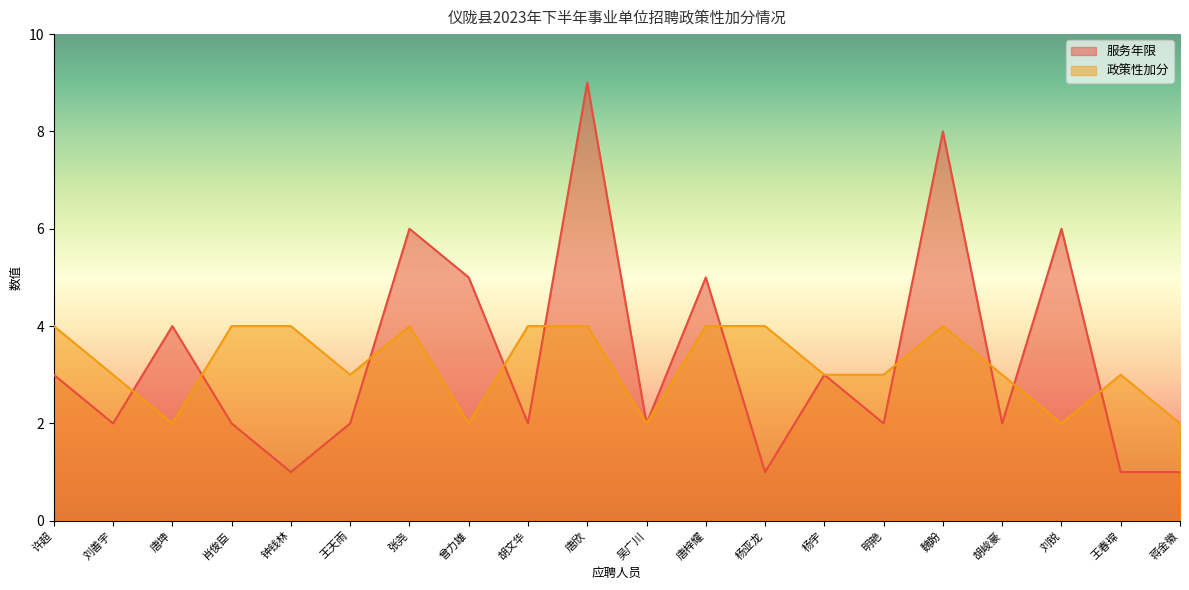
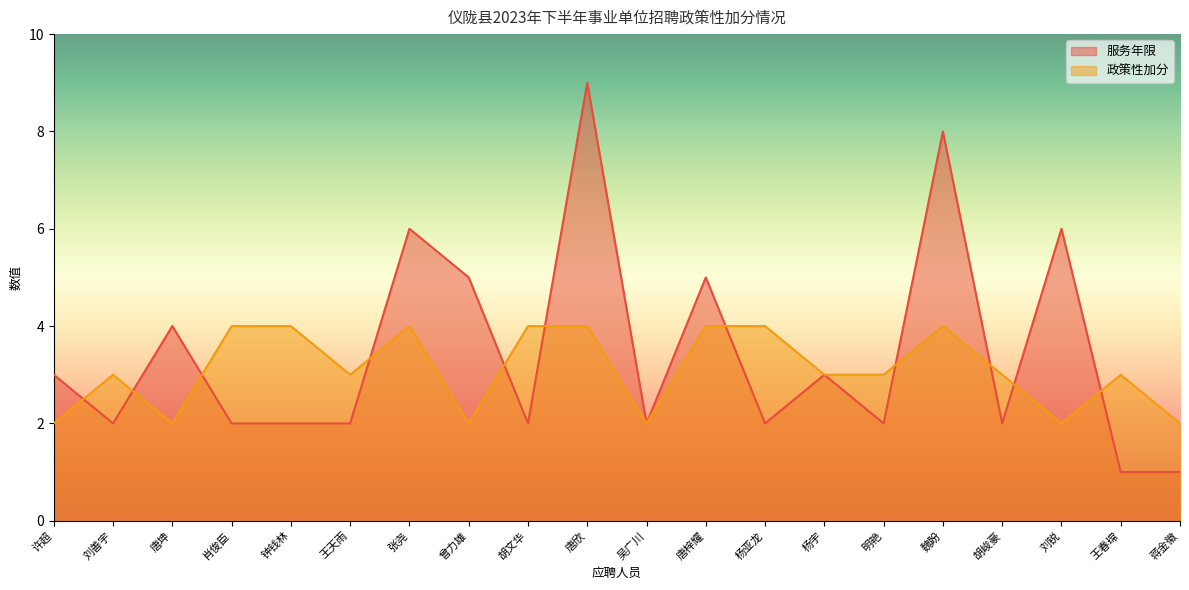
政策性加分, 许超: 4 -> 2
服务年限, 钟钱林: 1 -> 2
服务年限, 杨亚龙: 1 -> 2
